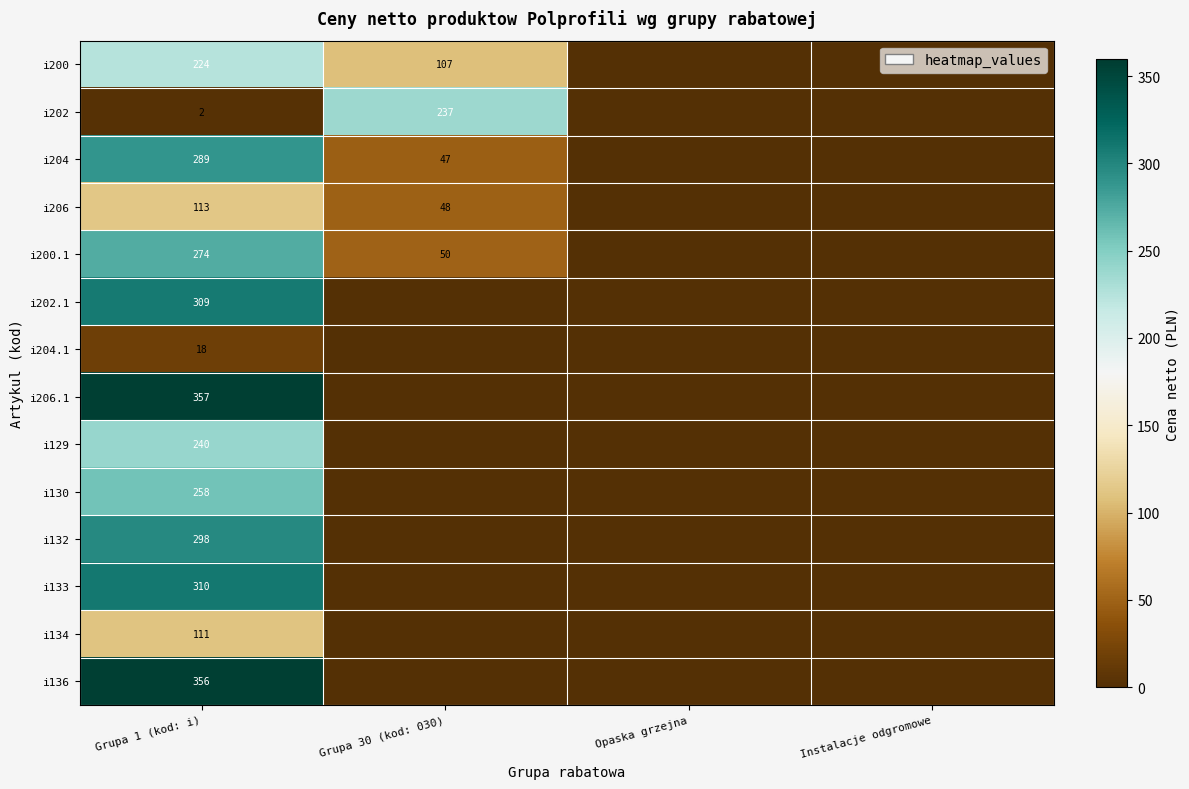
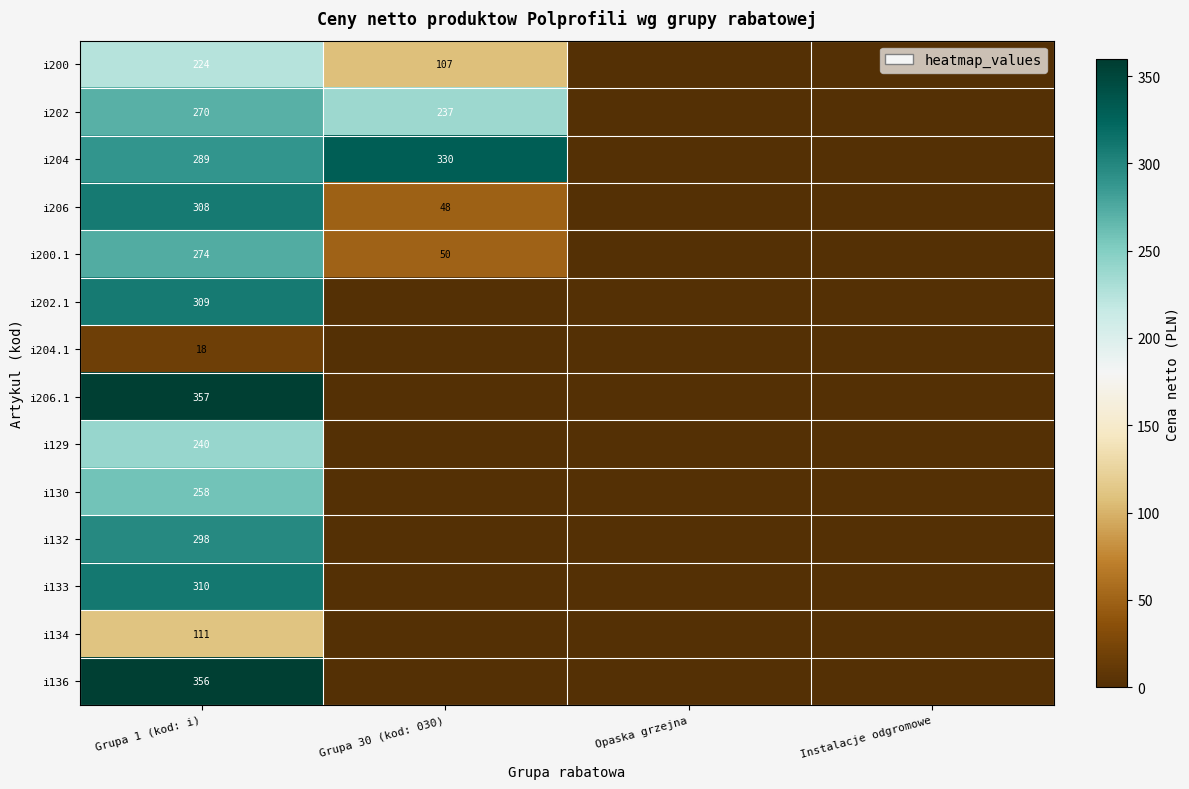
i202, Grupa 1 (kod: i): 2 -> 270
i204, Grupa 30 (kod: 030): 47 -> 330
i206, Grupa 1 (kod: i): 113 -> 308
